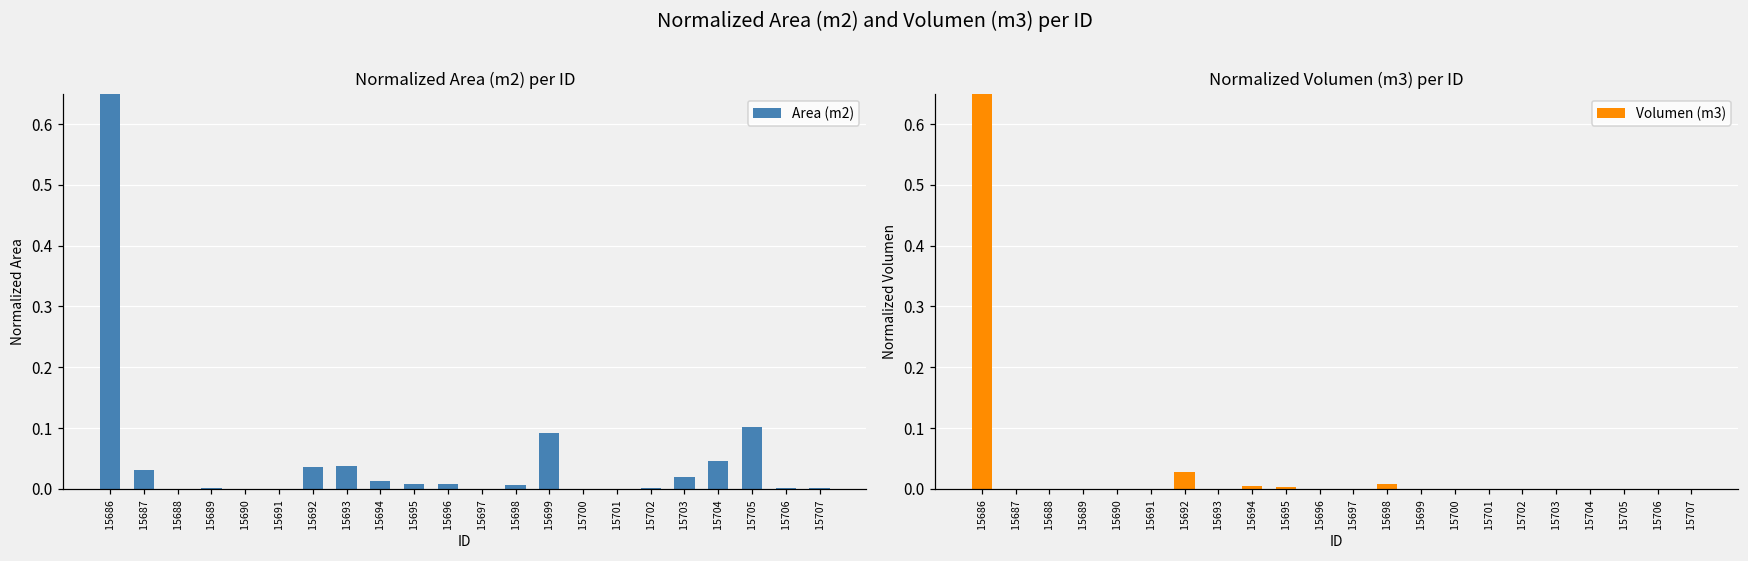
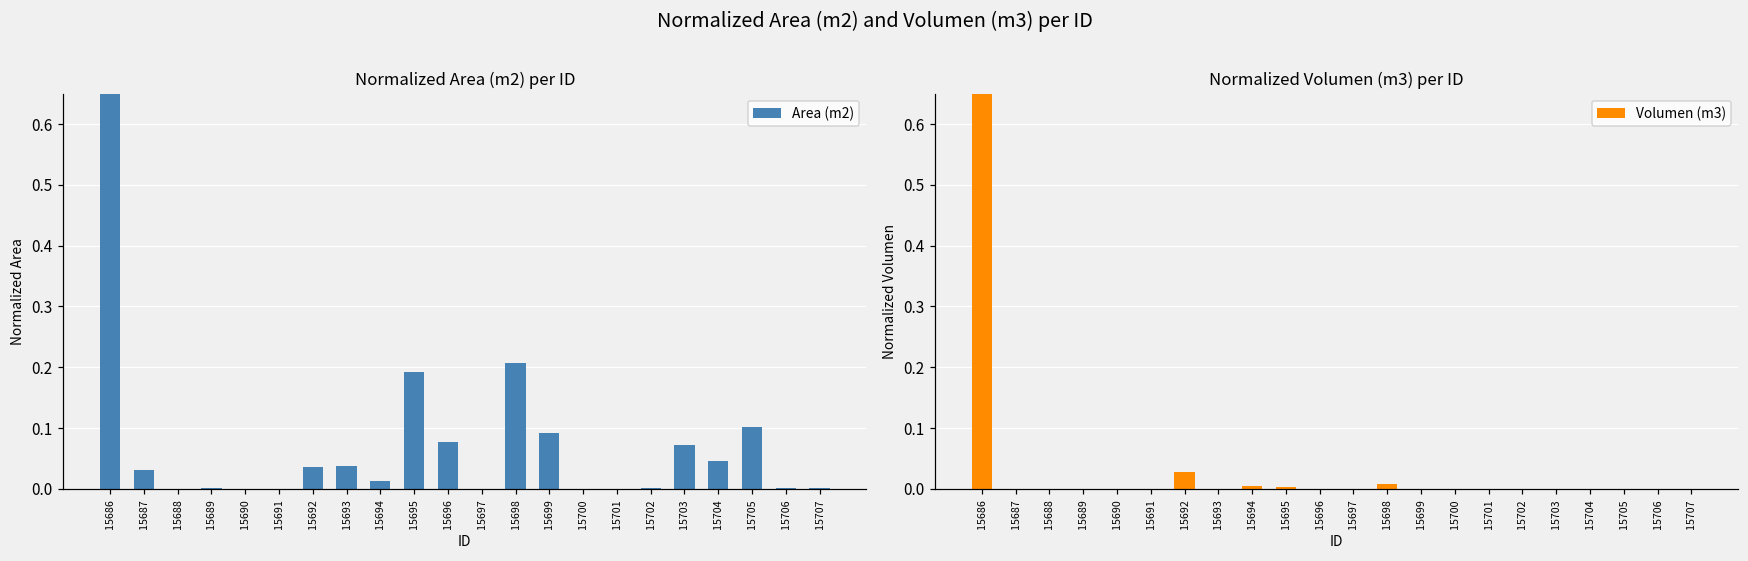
Normalized Area (m2) per ID, 15695: 0.01 -> 0.19
Normalized Area (m2) per ID, 15696: 0.01 -> 0.08
Normalized Area (m2) per ID, 15698: 0.01 -> 0.21
Normalized Area (m2) per ID, 15703: 0.02 -> 0.07
